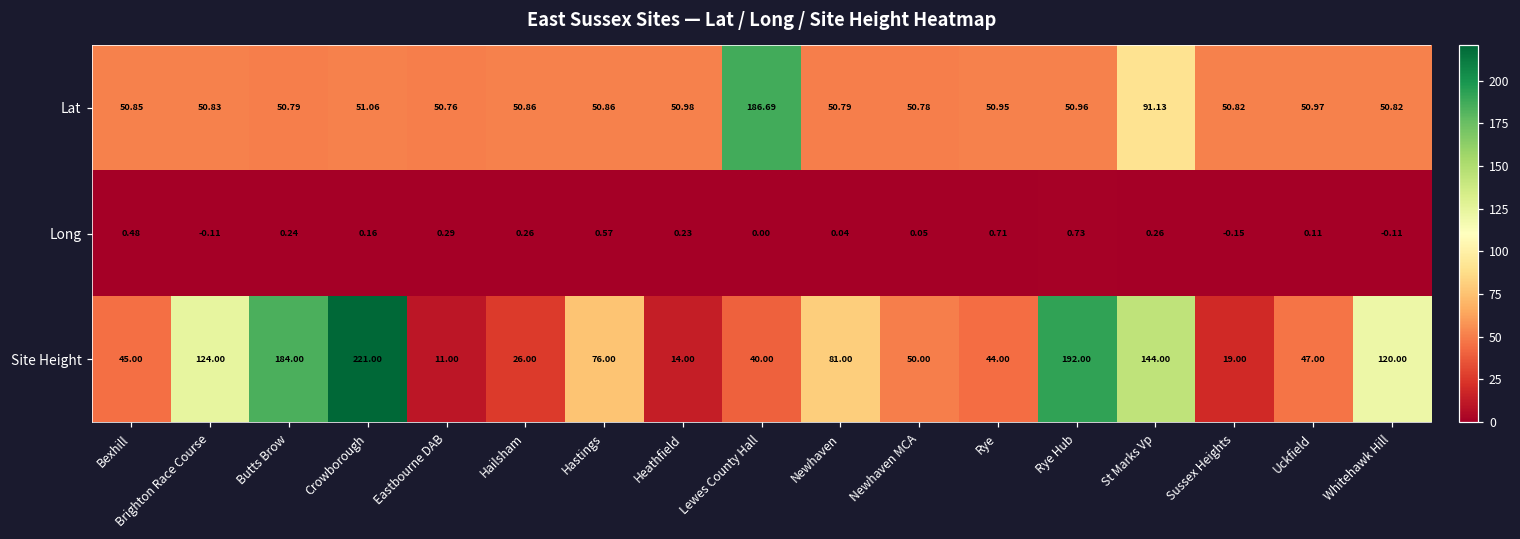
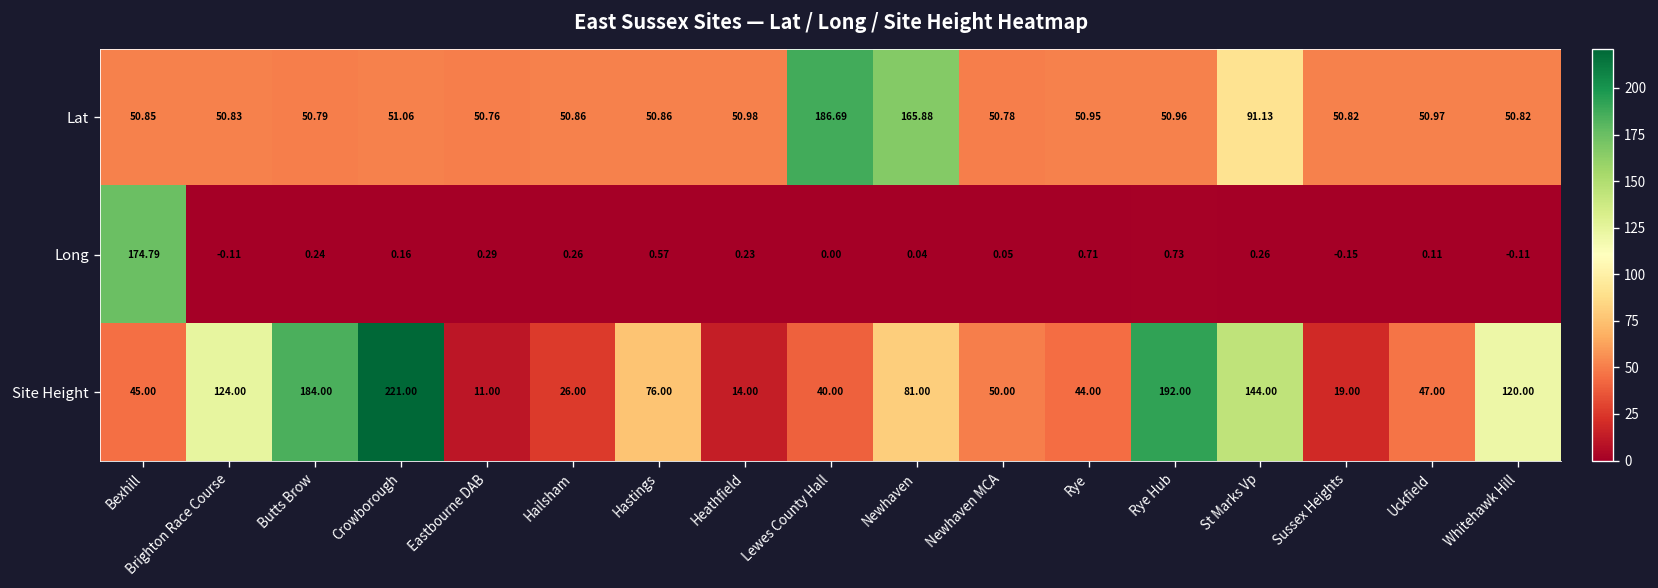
Lat, Newhaven: 50.79 -> 165.88
Long, Bexhill: 0.48 -> 174.79
